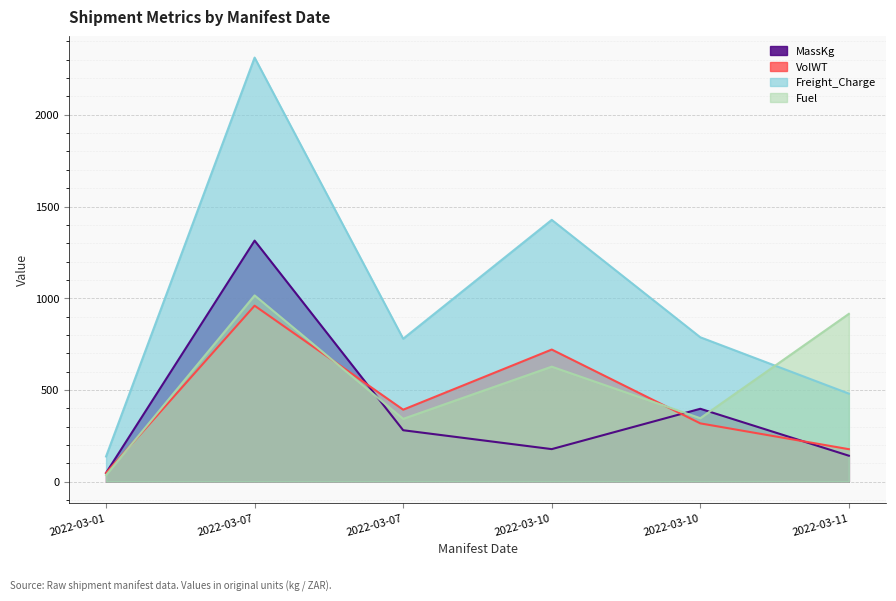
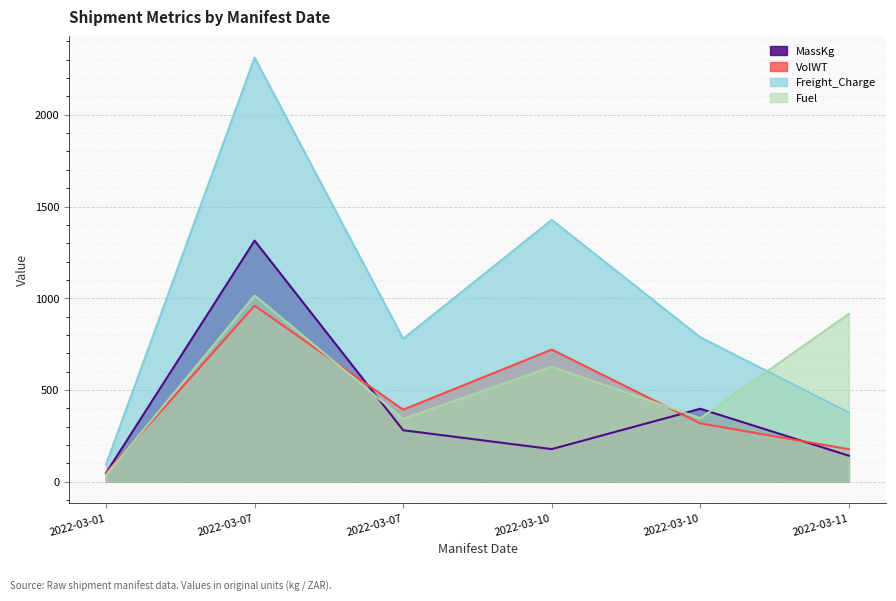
Freight_Charge, 2022-03-01: 140 -> 90
Freight_Charge, 2022-03-11: 480 -> 380
